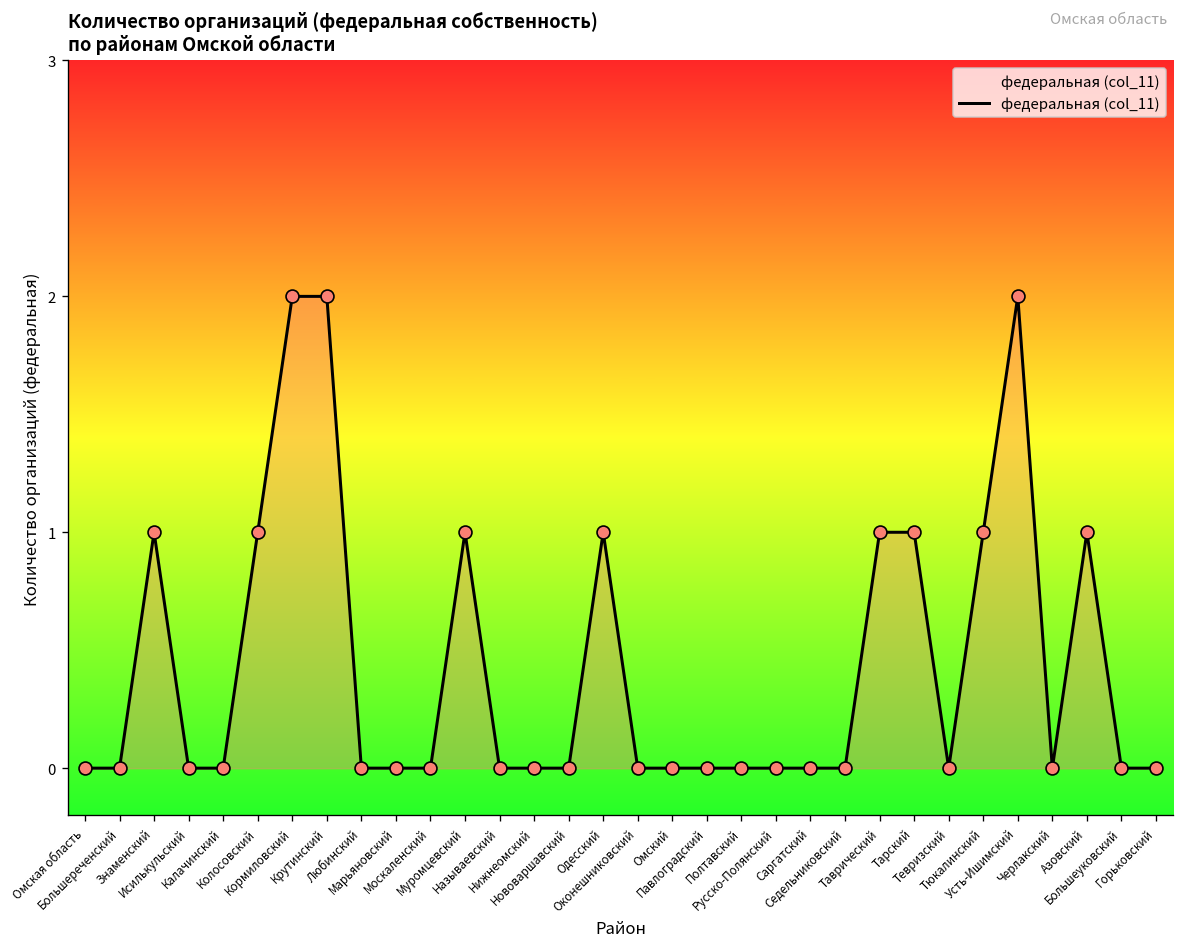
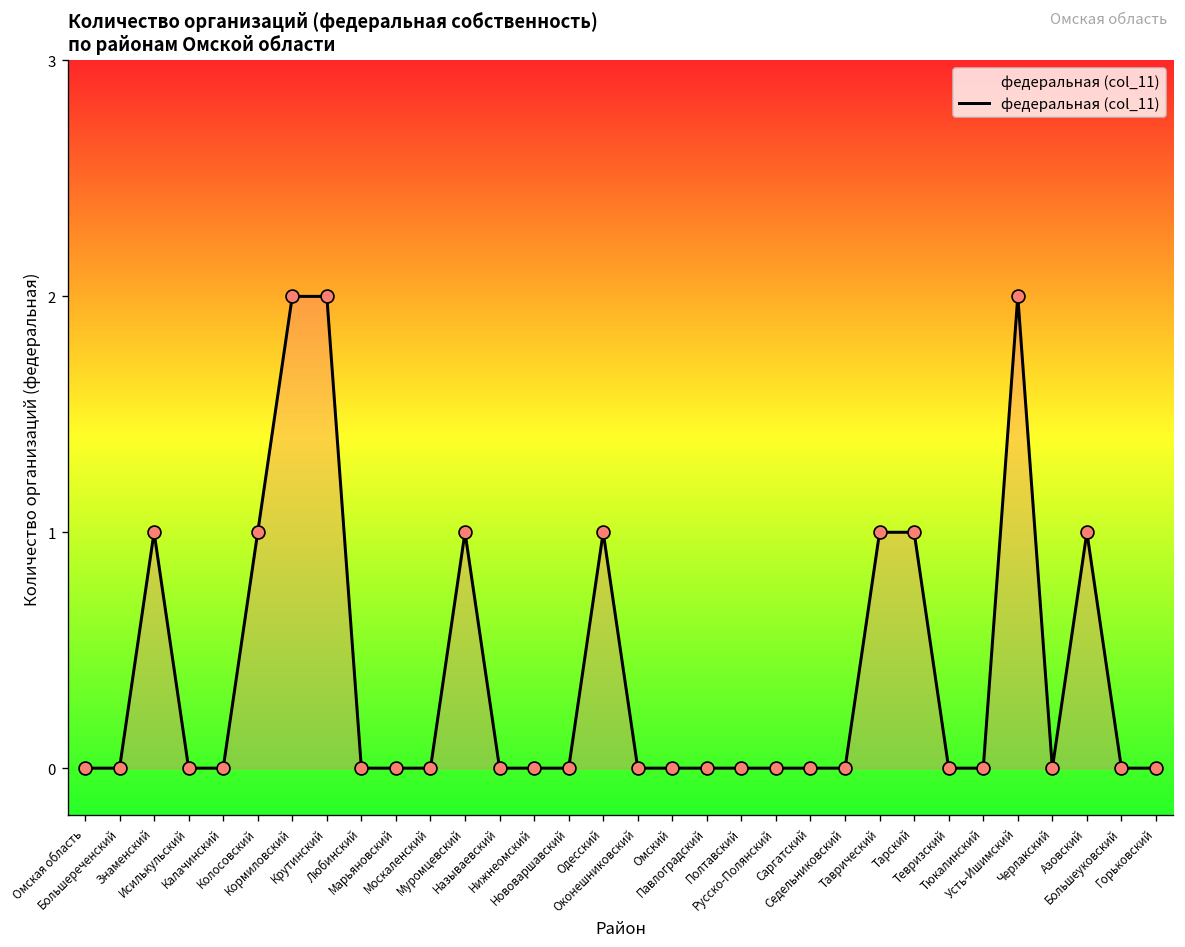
Тюкалинский: 1 -> 0
